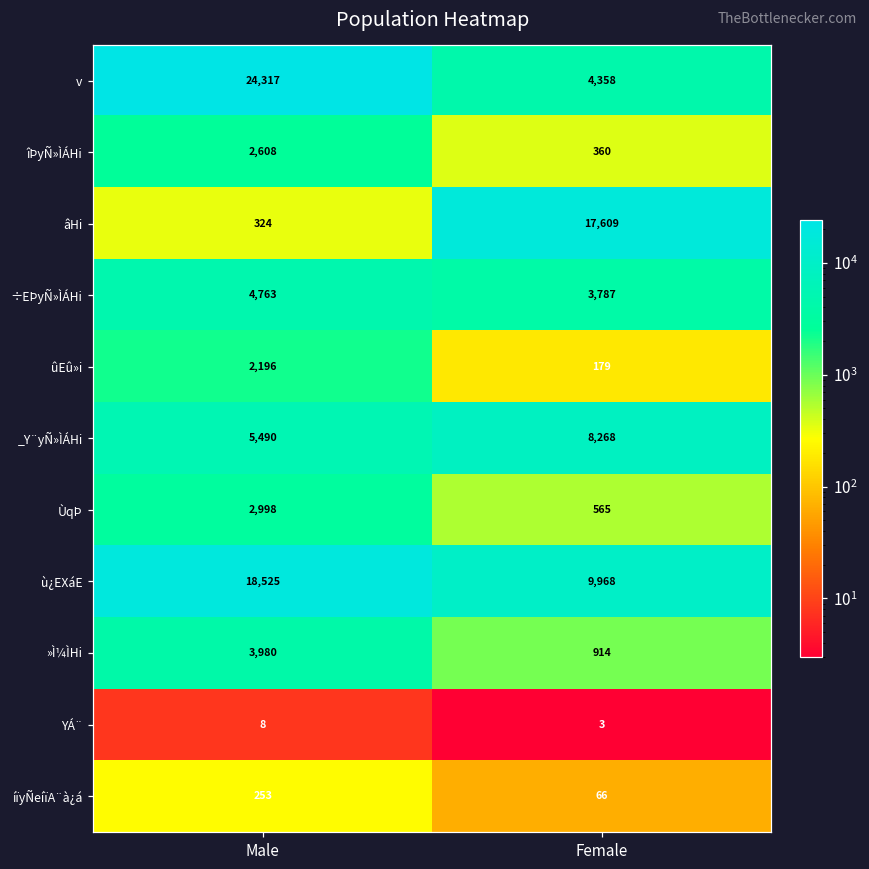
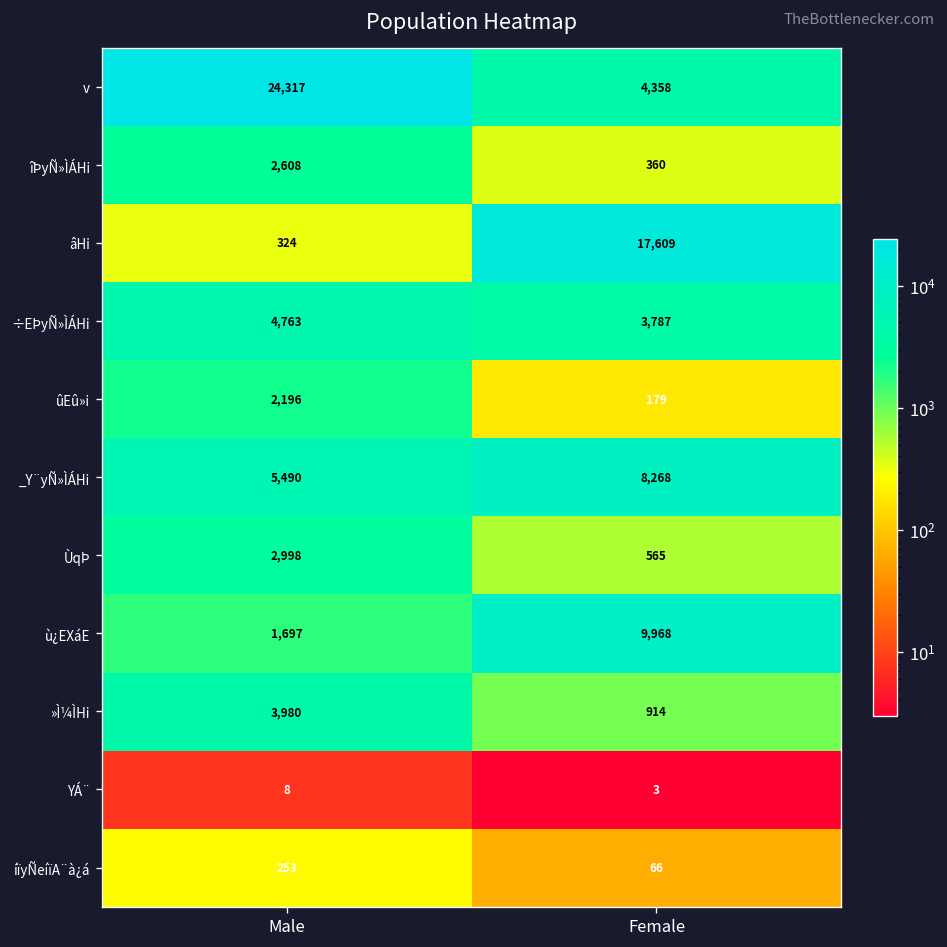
ù¿EXáE, Male: 18,525 -> 1,697
